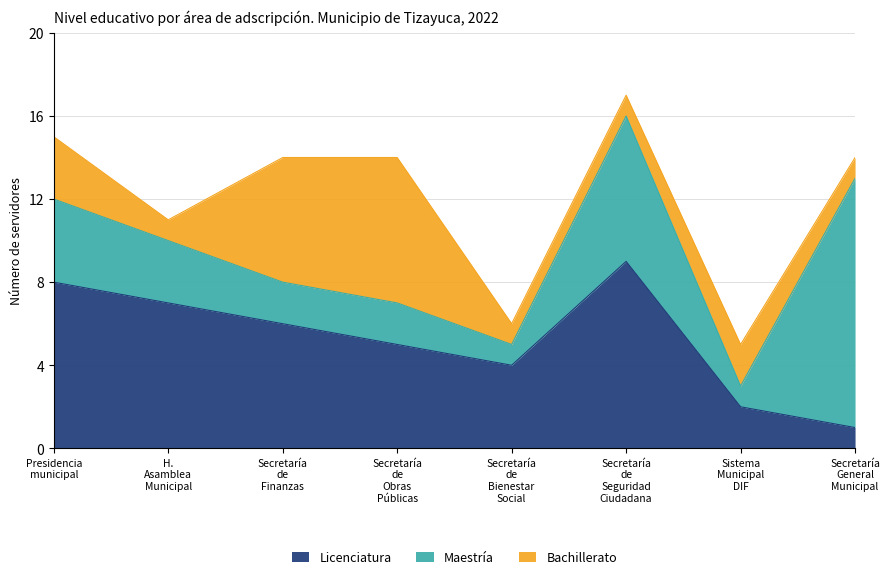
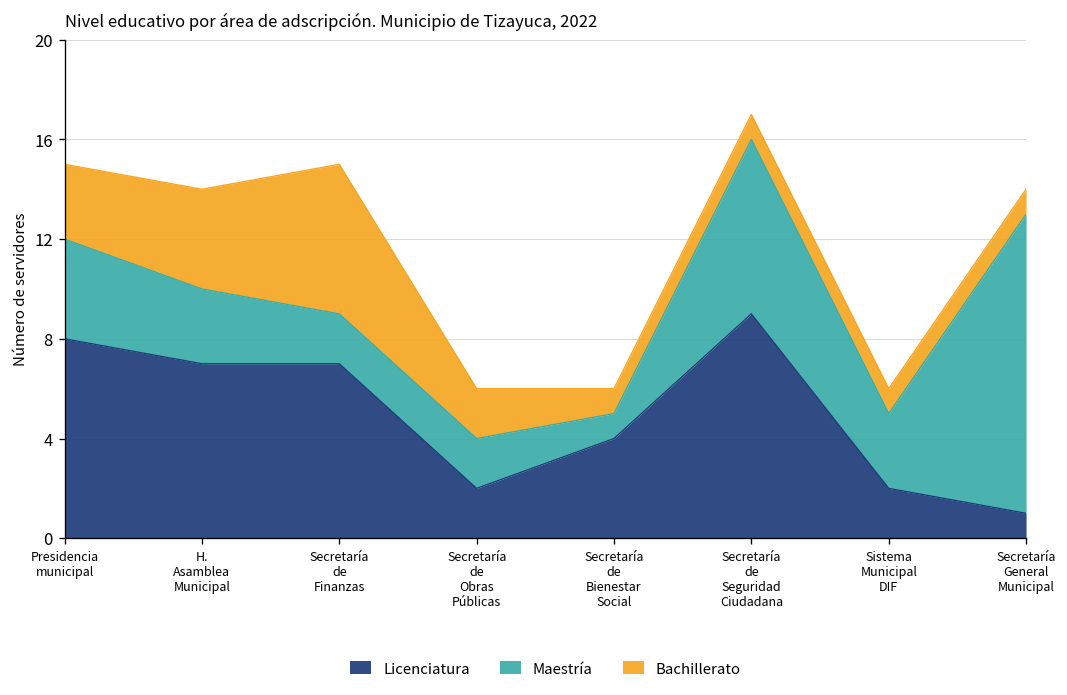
Bachillerato, H. Asamblea Municipal: 1 -> 4
Licenciatura, Secretaría de Finanzas: 6 -> 7
Licenciatura, Secretaría de Obras Públicas: 5 -> 2
Bachillerato, Secretaría de Obras Públicas: 7 -> 2
Maestría, Sistema Municipal DIF: 1 -> 3
Bachillerato, Sistema Municipal DIF: 2 -> 1
